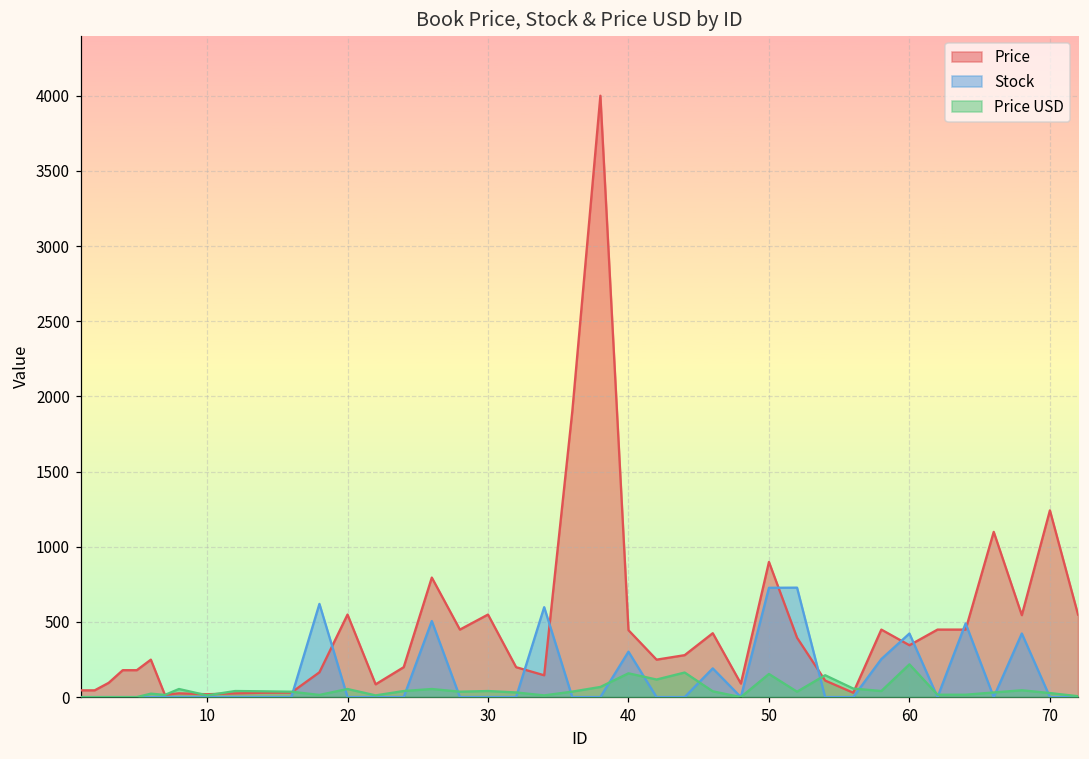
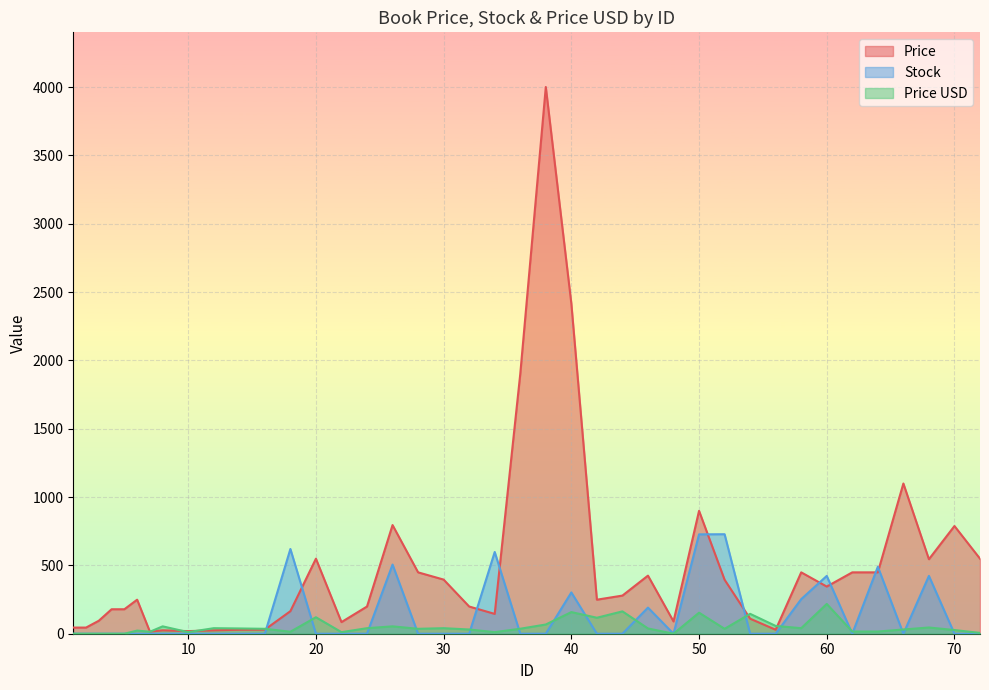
Price USD, 20: 50 -> 120
Price, 30: 550 -> 400
Price, 40: 450 -> 2420
Price, 70: 1240 -> 790
